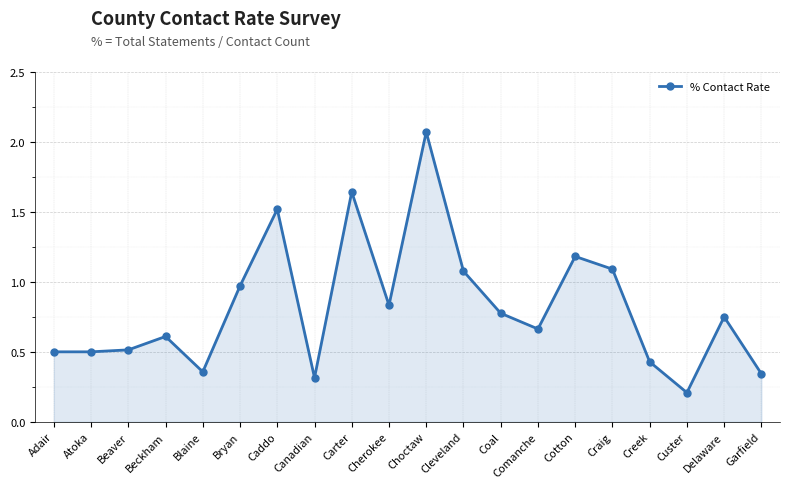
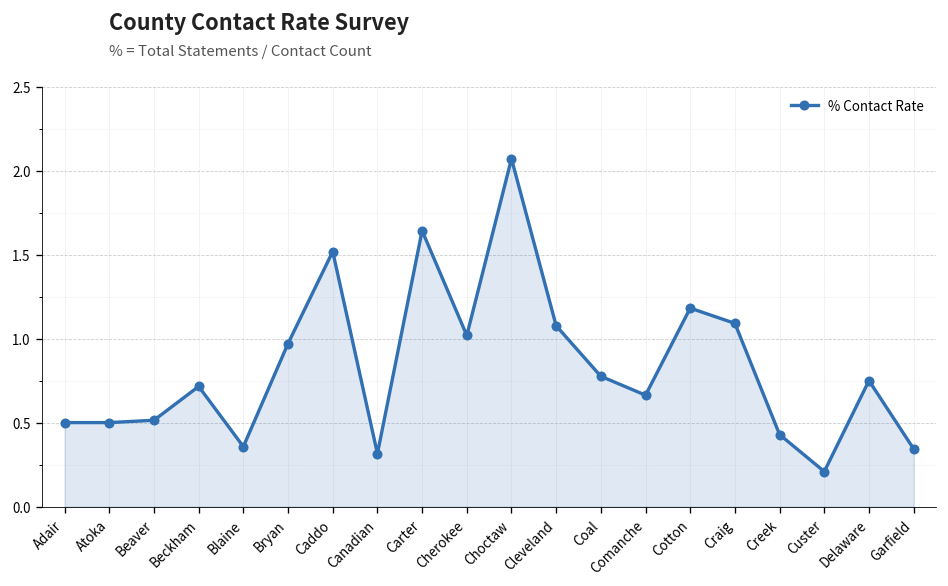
Beckham: 0.61 -> 0.72
Cherokee: 0.83 -> 1.02
